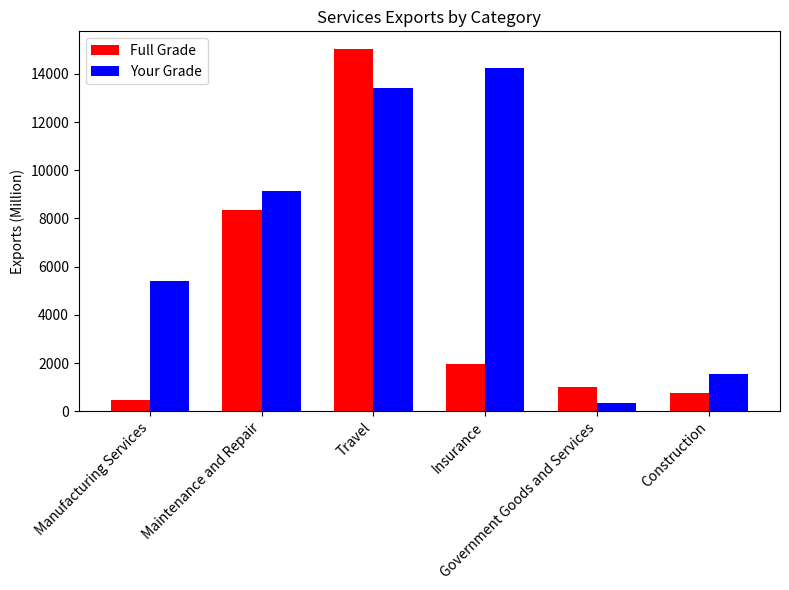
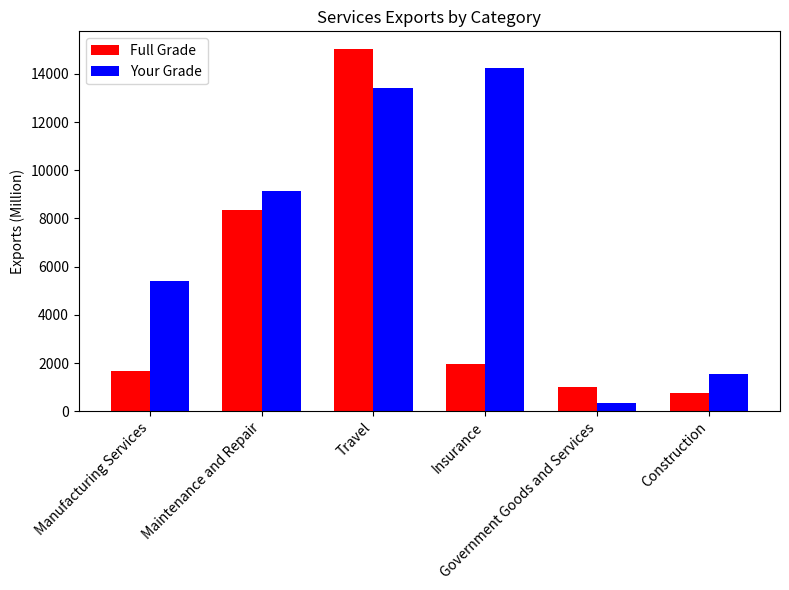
Full Grade, Manufacturing Services: 500 -> 1700
